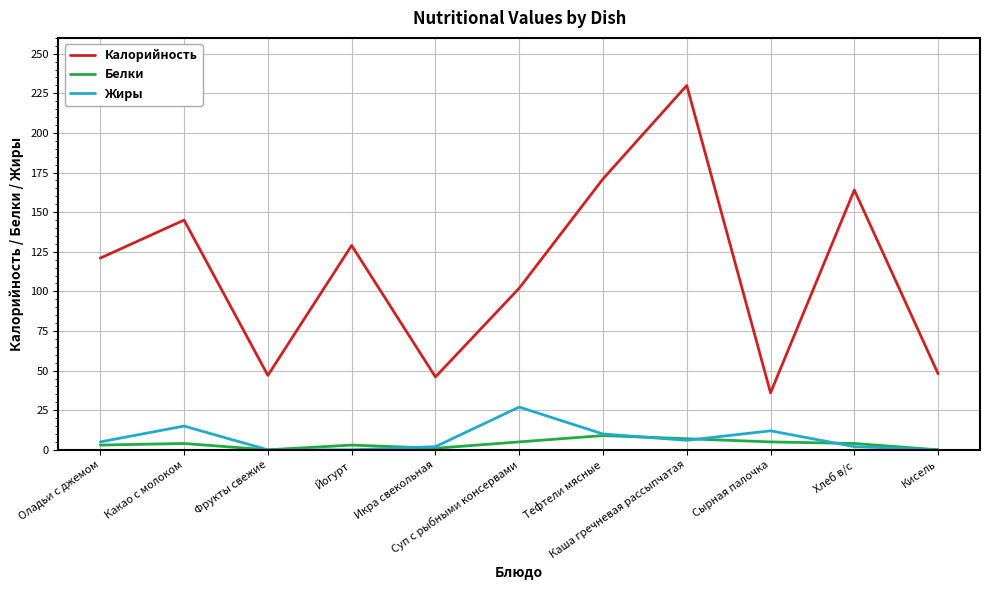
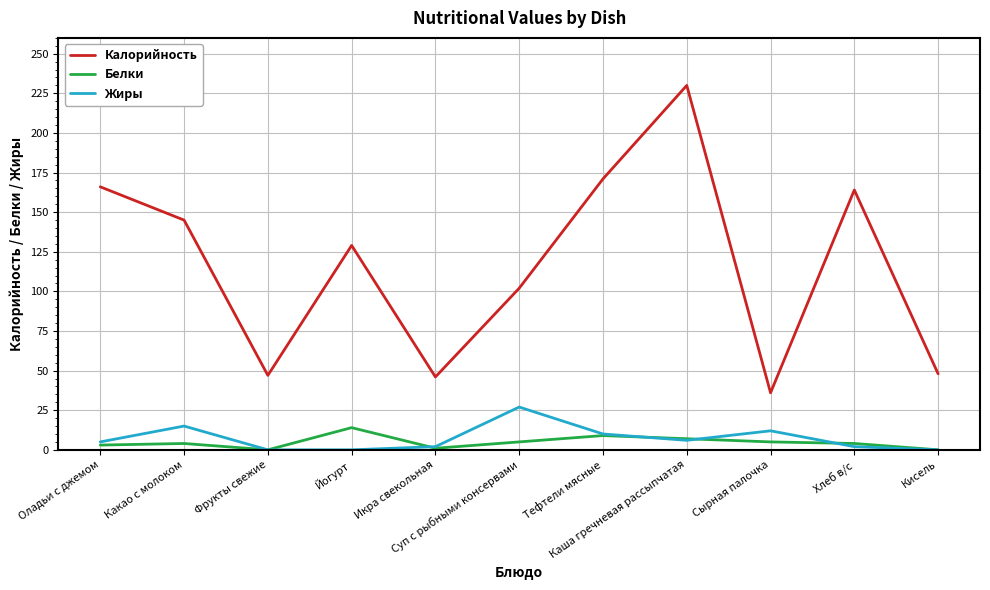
Калорийность, Оладьи с джемом: 121 -> 166
Белки, Йогурт: 3 -> 14
